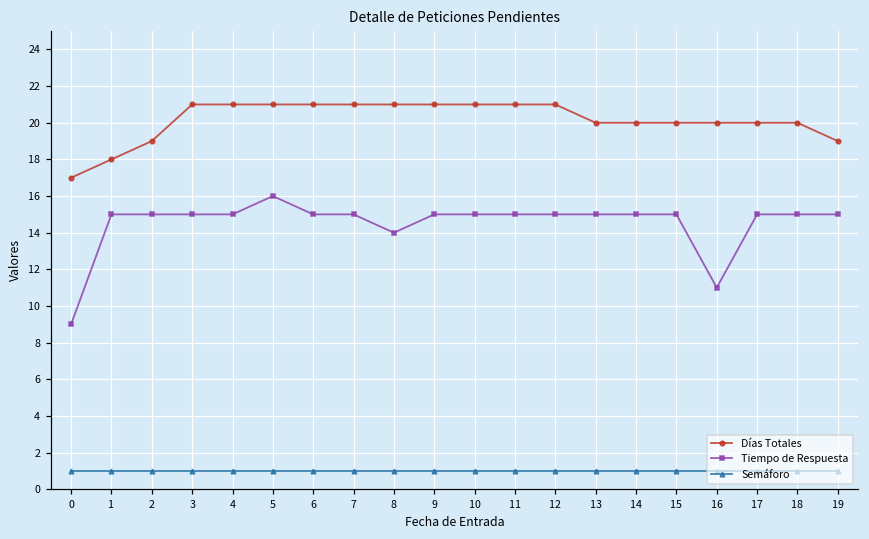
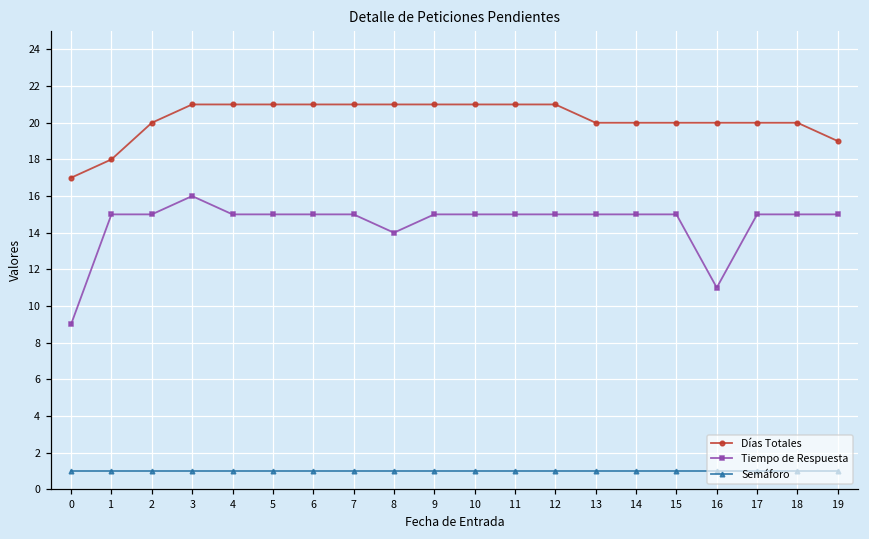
Días Totales, 2: 19 -> 20
Tiempo de Respuesta, 3: 15 -> 16
Tiempo de Respuesta, 5: 16 -> 15
